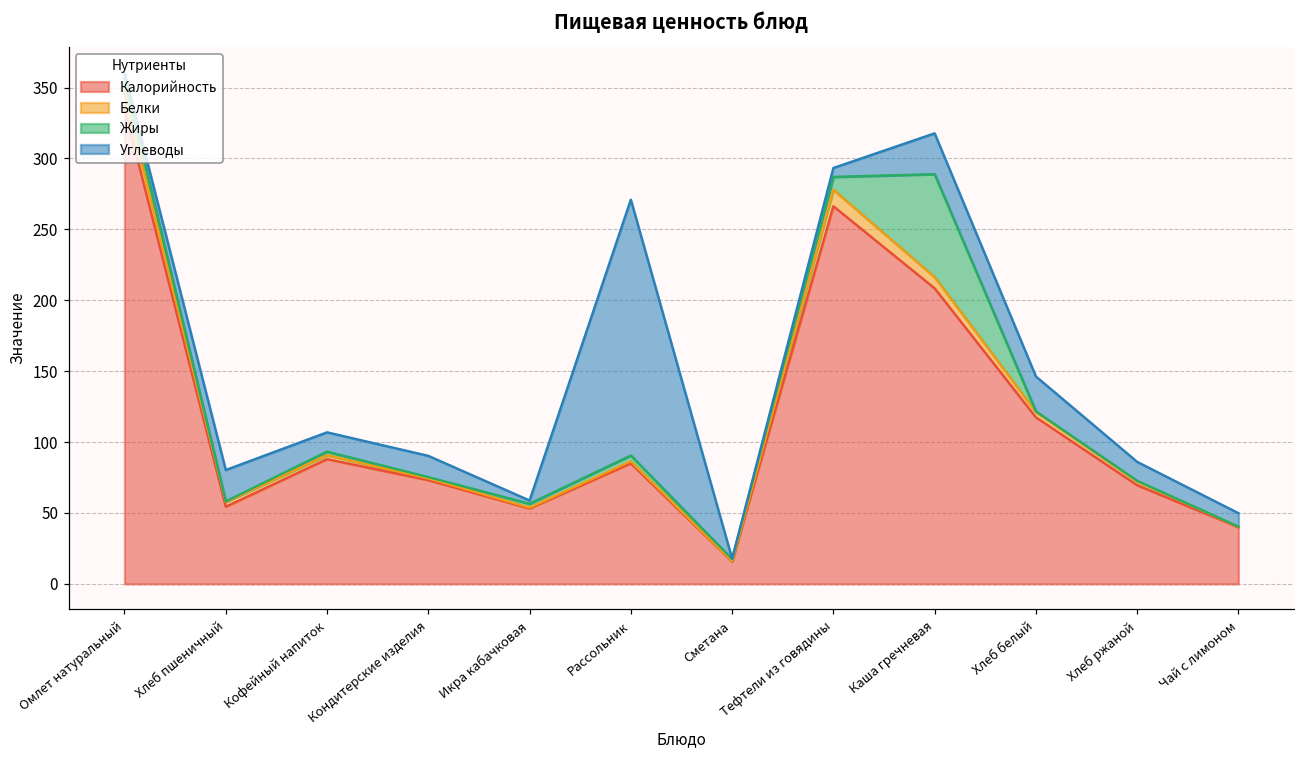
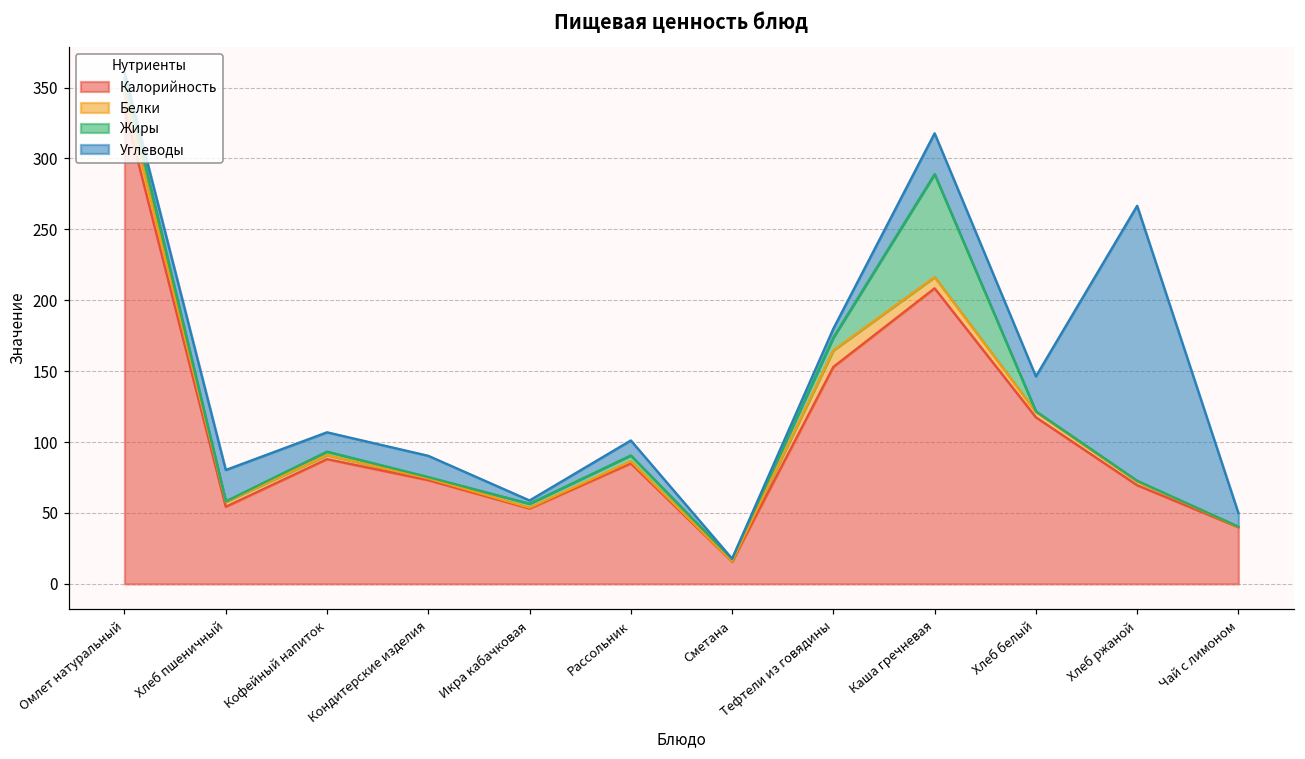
Углеводы, Рассольник: 180 -> 11
Калорийность, Тефтели из говядины: 266 -> 153
Углеводы, Хлеб ржаной: 13 -> 194
